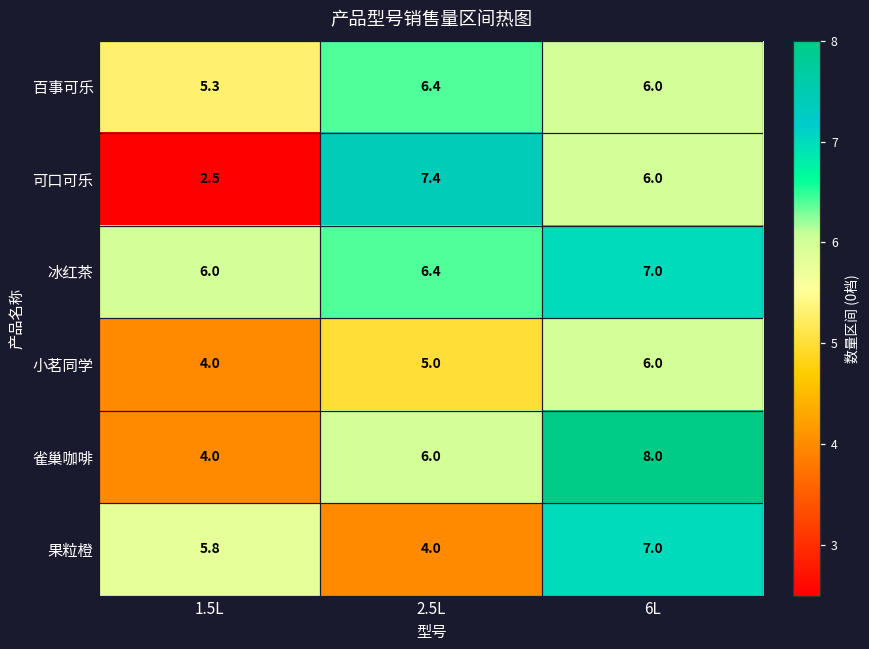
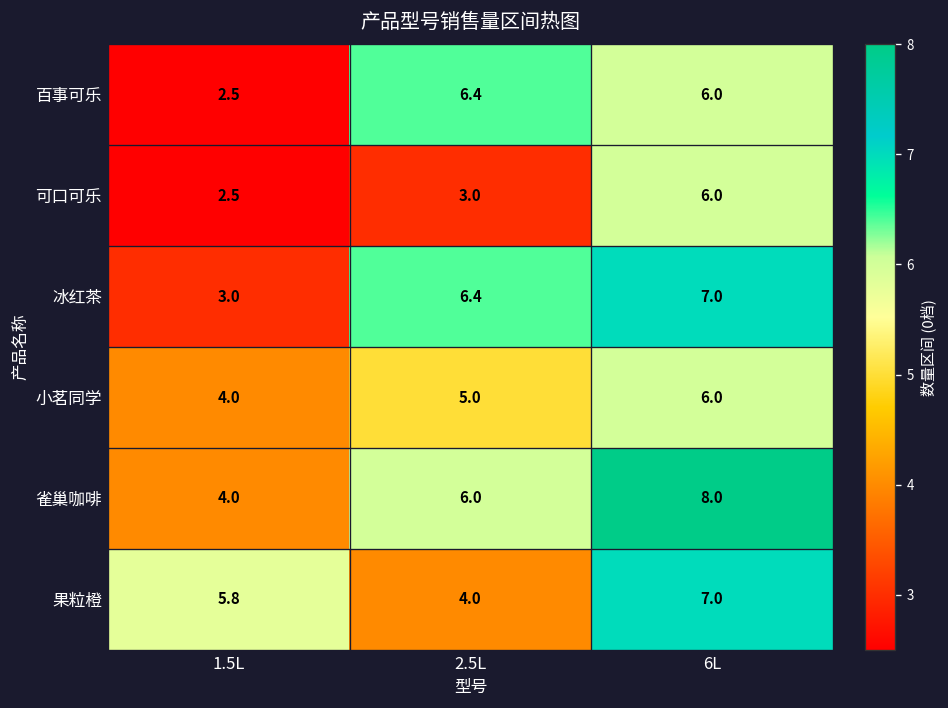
百事可乐, 1.5L: 5.3 -> 2.5
可口可乐, 2.5L: 7.4 -> 3.0
冰红茶, 1.5L: 6.0 -> 3.0
